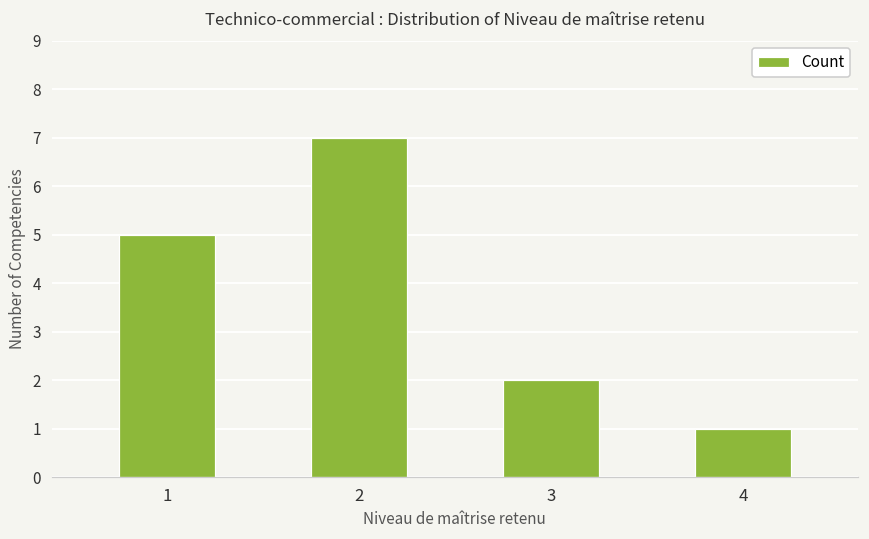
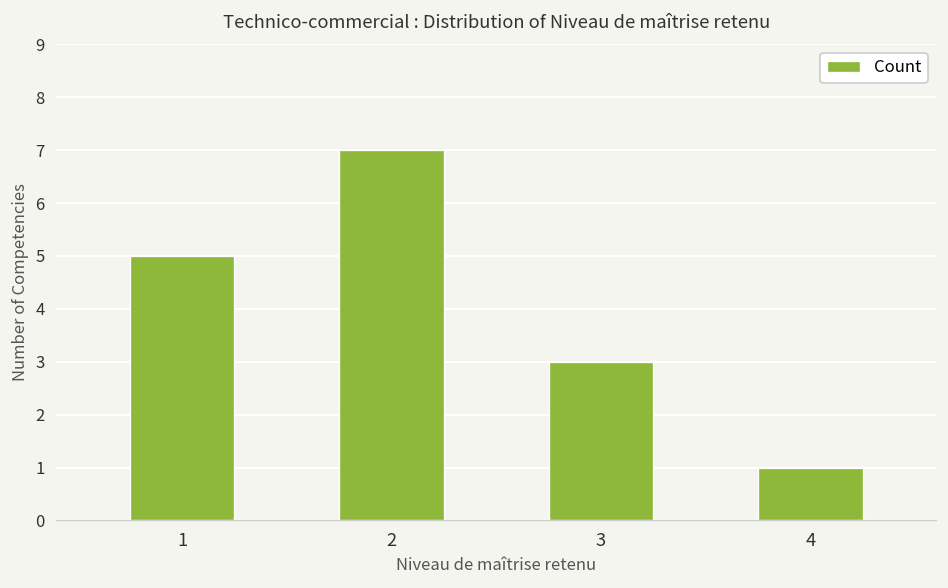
3: 2 -> 3
